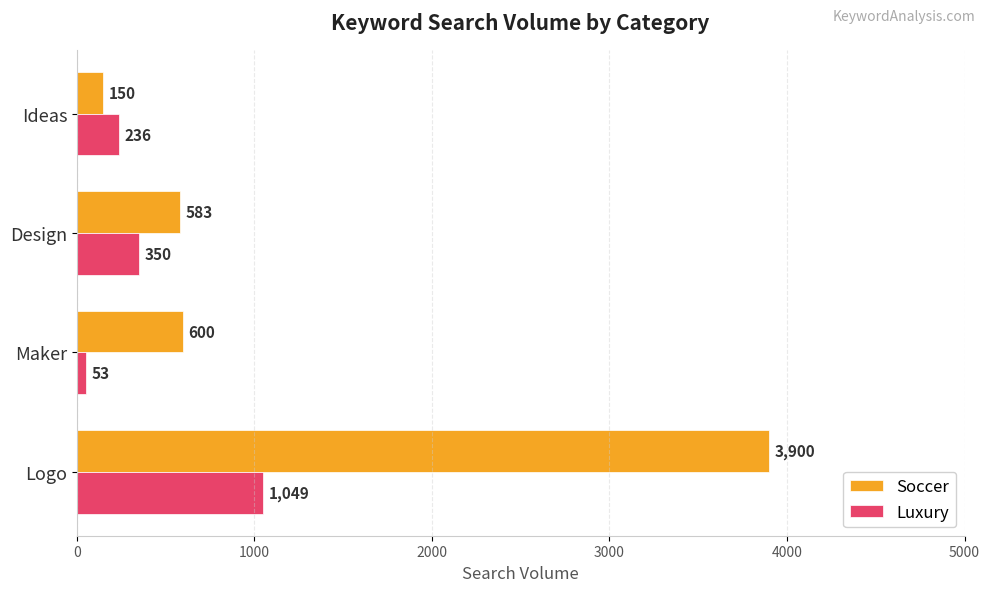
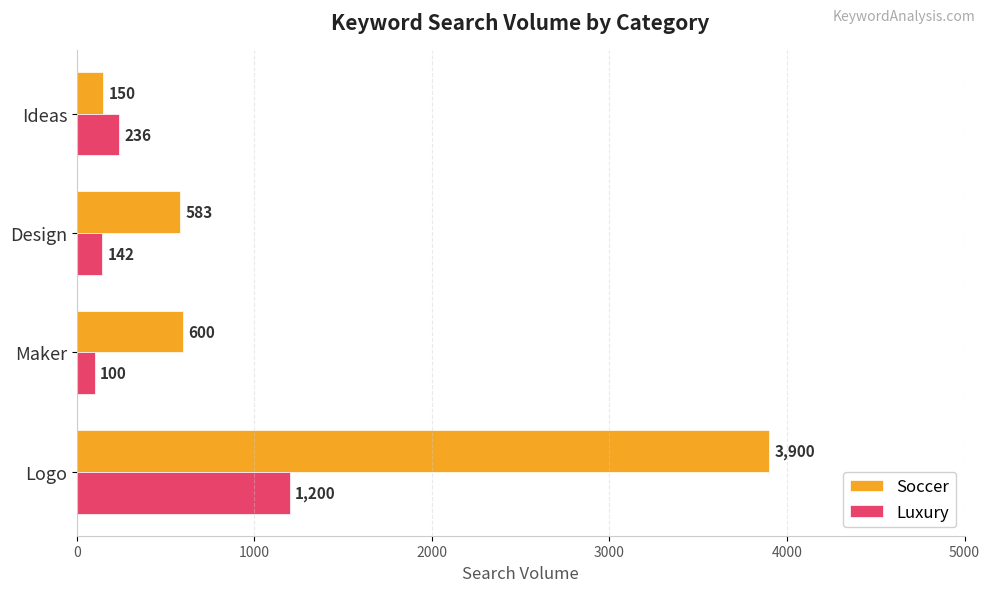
Luxury, Design: 350 -> 142
Luxury, Maker: 53 -> 100
Luxury, Logo: 1,049 -> 1,200
